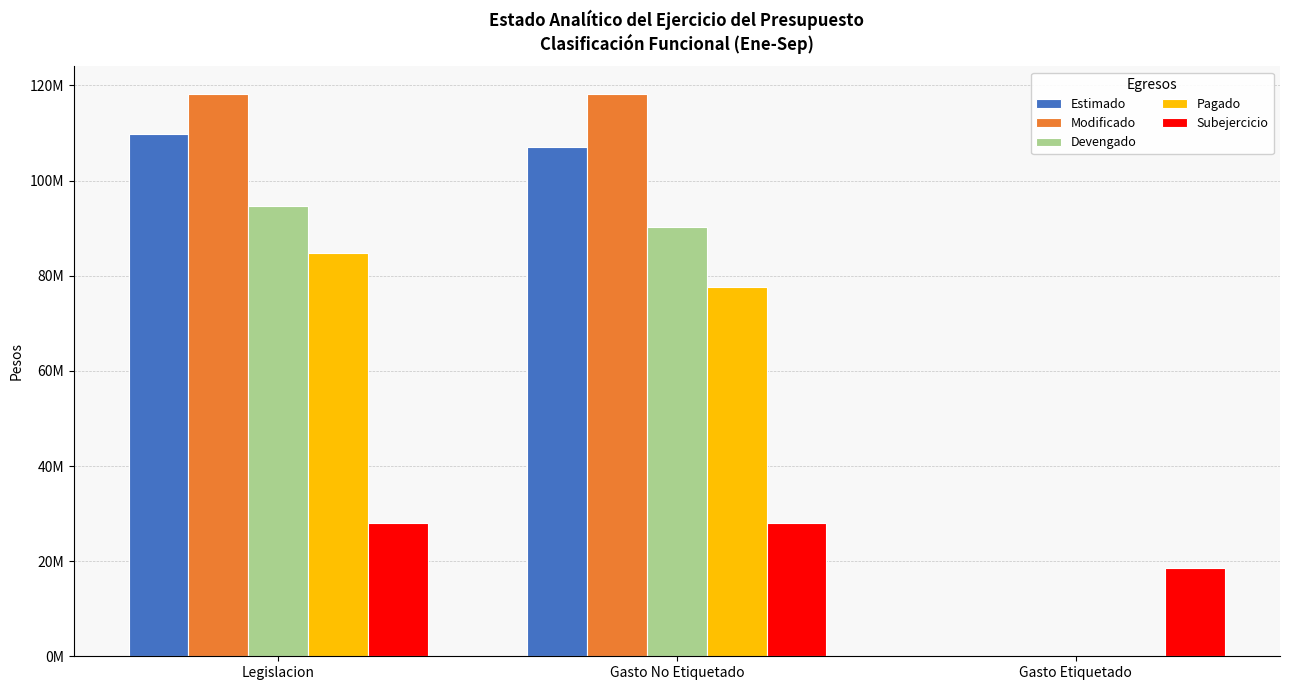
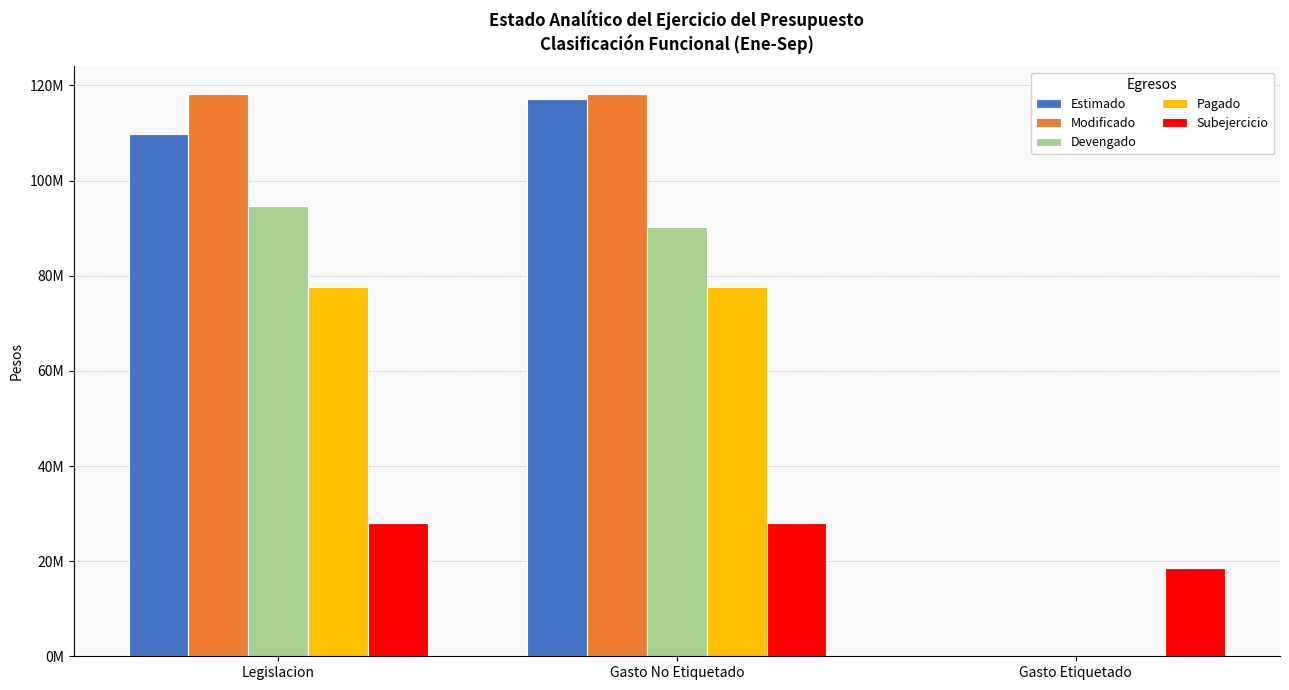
Pagado, Legislacion: 85000000 -> 78000000
Estimado, Gasto No Etiquetado: 107000000 -> 117000000
